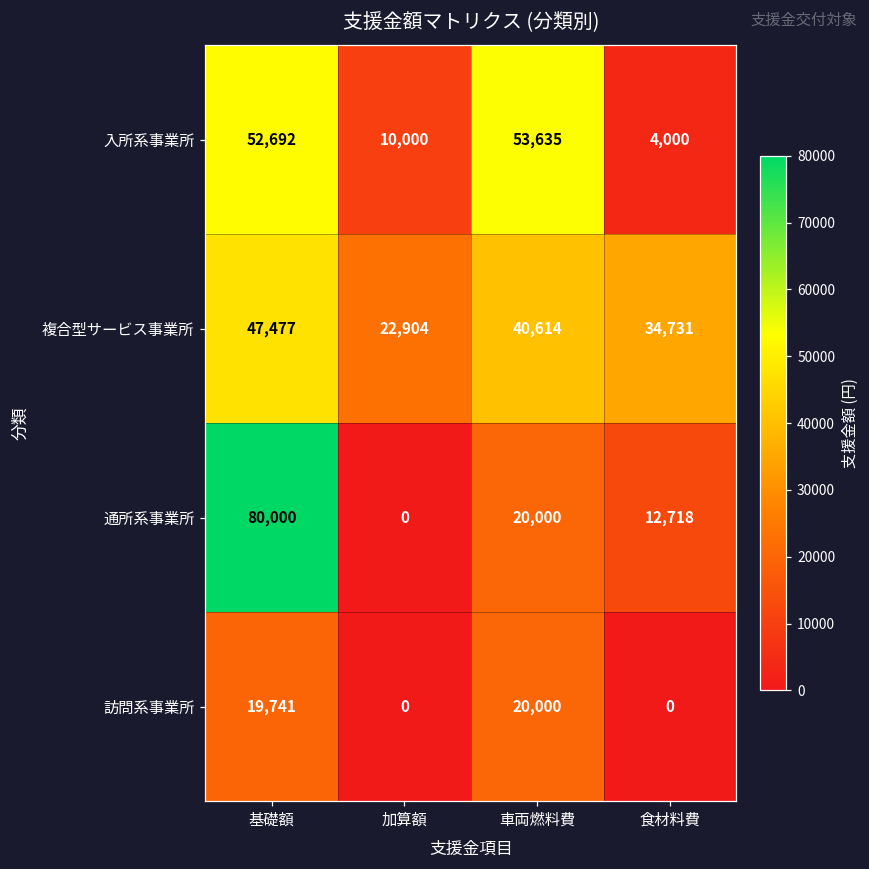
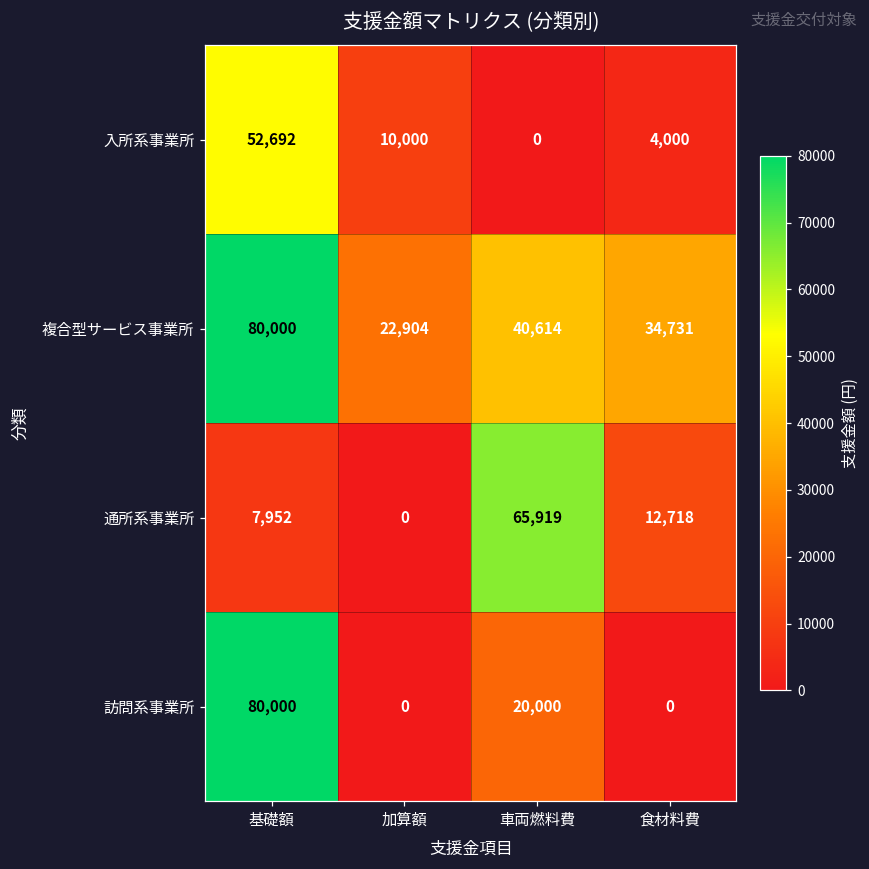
入所系事業所, 車両燃料費: 53,635 -> 0
複合型サービス事業所, 基礎額: 47,477 -> 80,000
通所系事業所, 基礎額: 80,000 -> 7,952
通所系事業所, 車両燃料費: 20,000 -> 65,919
訪問系事業所, 基礎額: 19,741 -> 80,000
